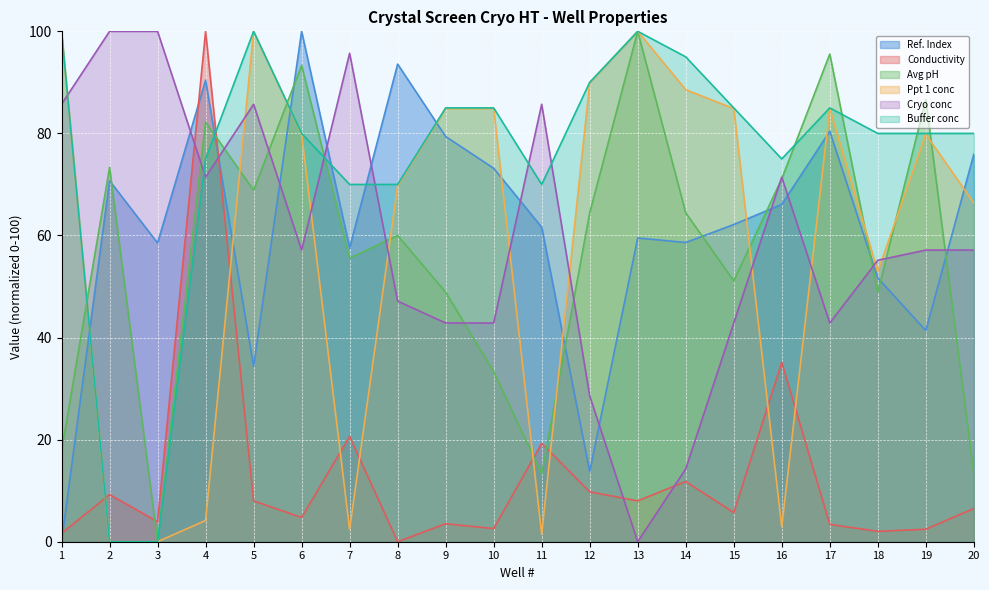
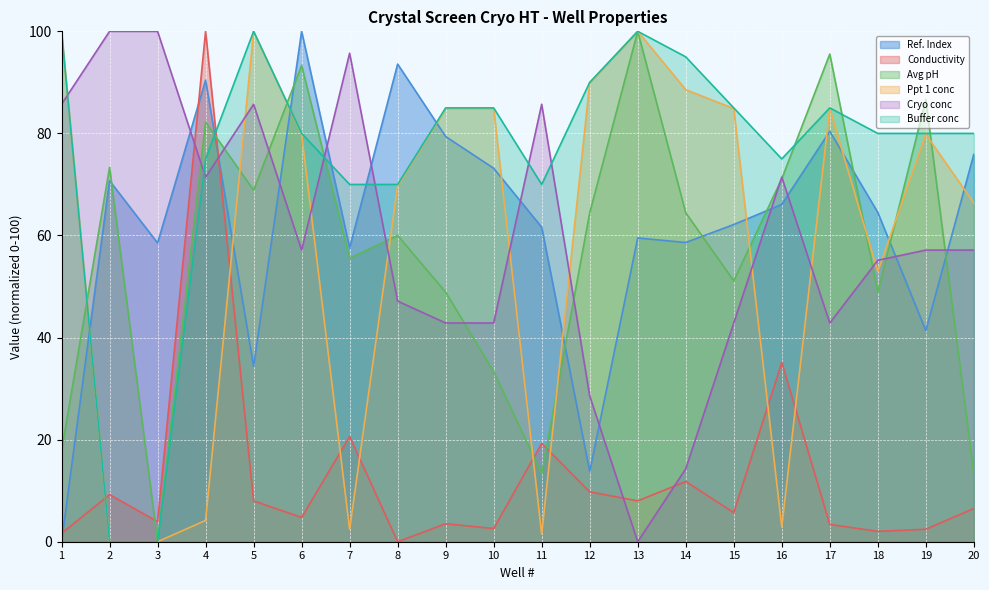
Ref. Index, 18: 52 -> 65
